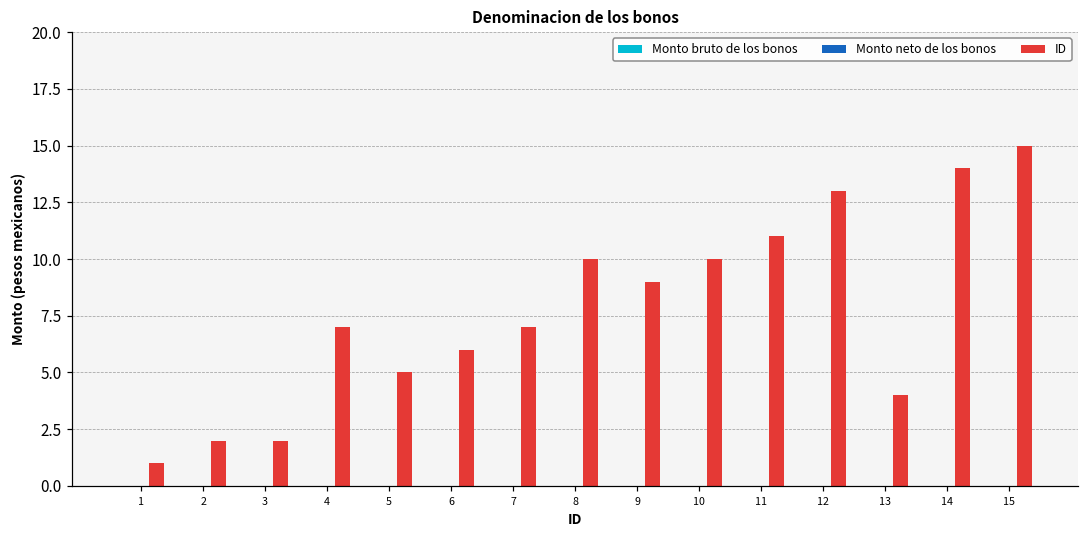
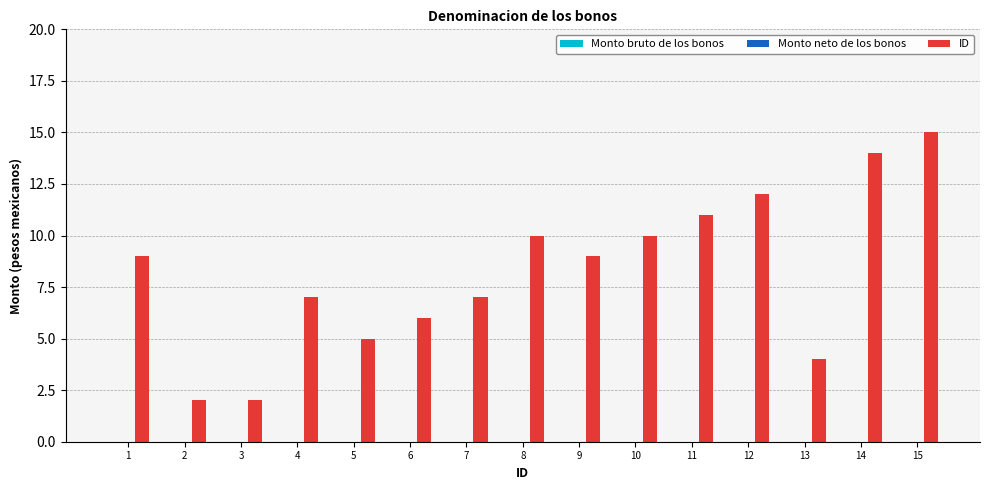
ID, 1: 1 -> 9
ID, 12: 13 -> 12
